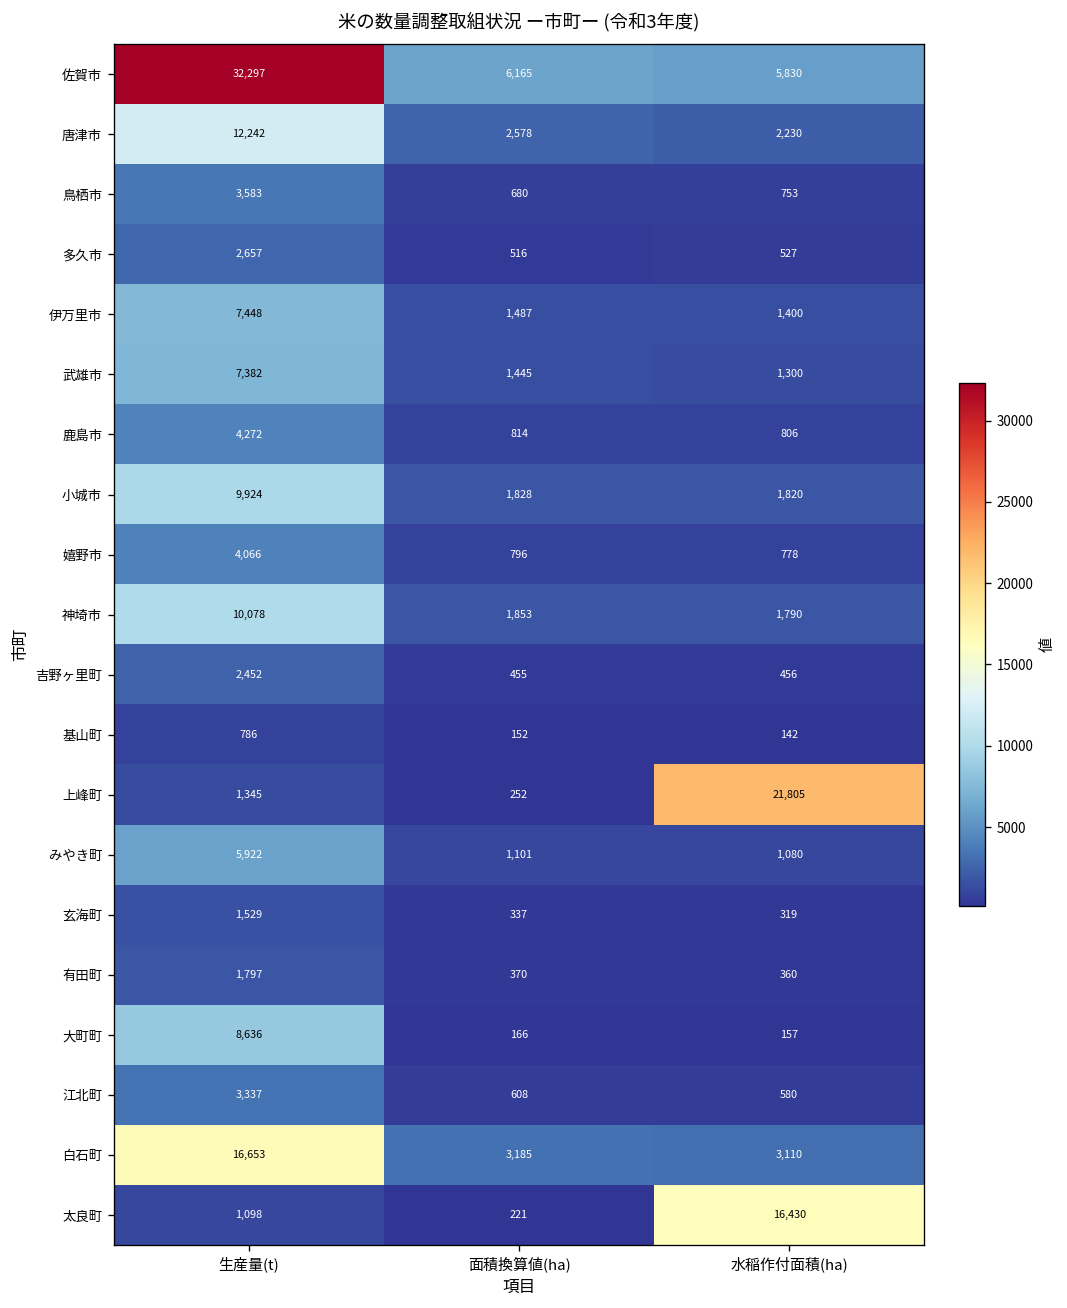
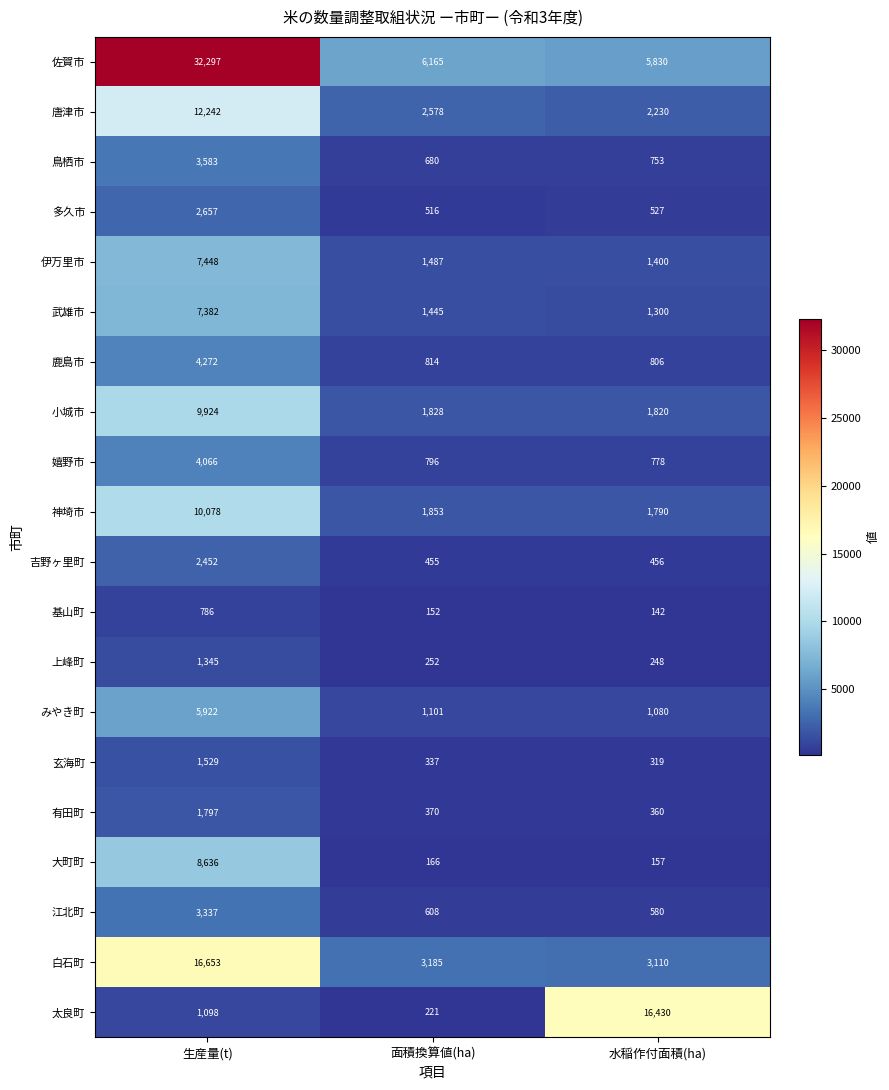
上峰町, 水稲作付面積(ha): 21,805 -> 248
